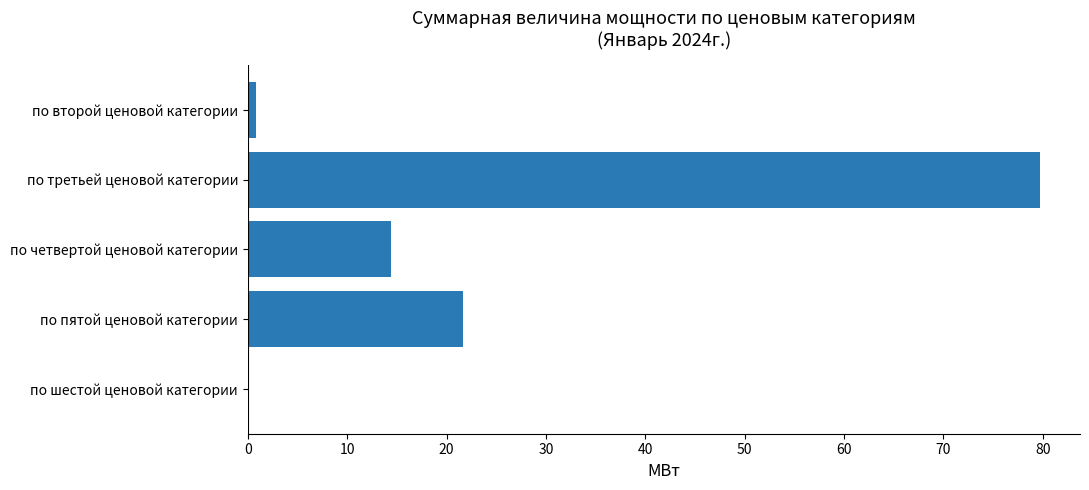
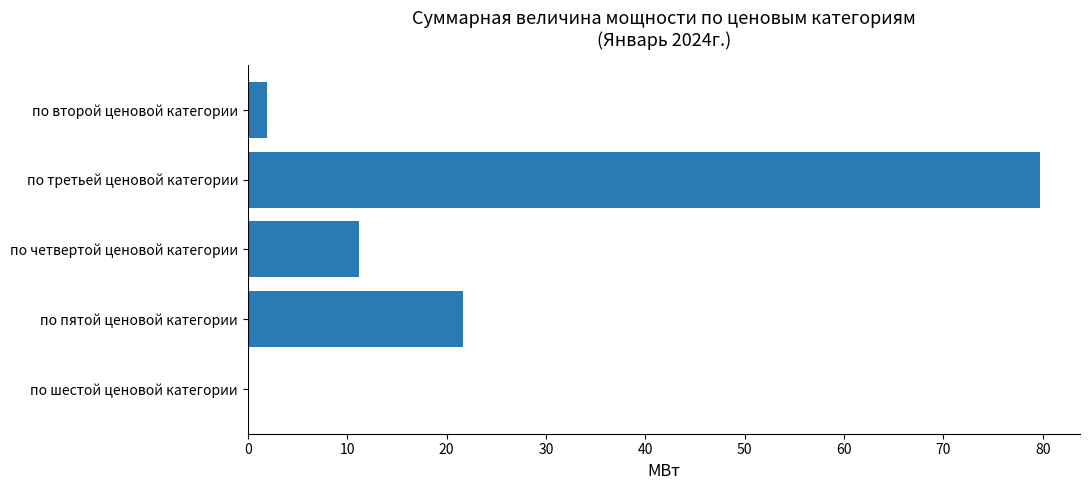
по второй ценовой категории: 1 -> 2
по четвертой ценовой категории: 14 -> 11
